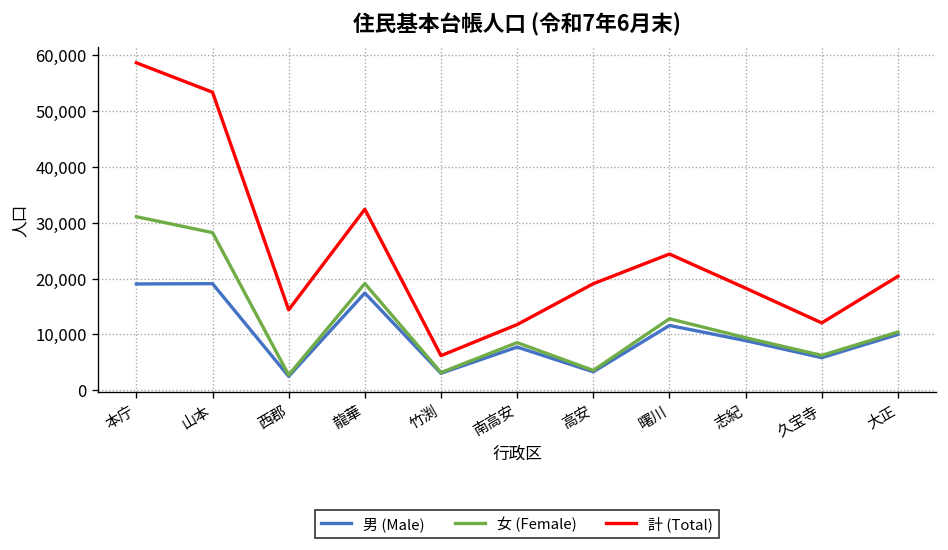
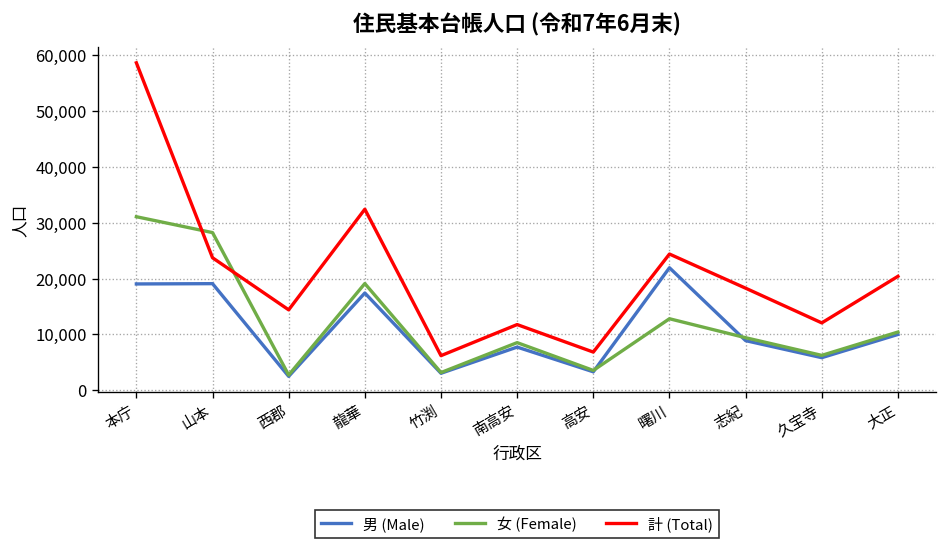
計 (Total), 山本: 53,000 -> 24,000
計 (Total), 高安: 19,000 -> 7,000
男 (Male), 曙川: 12,000 -> 22,000
